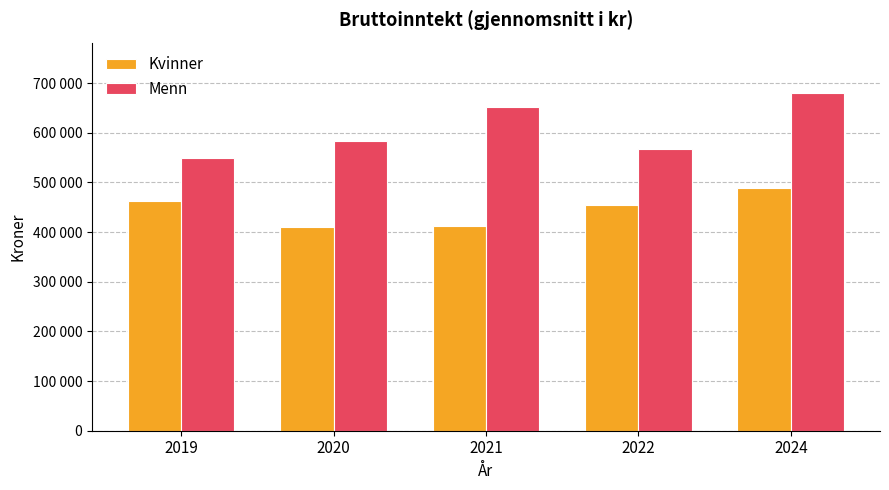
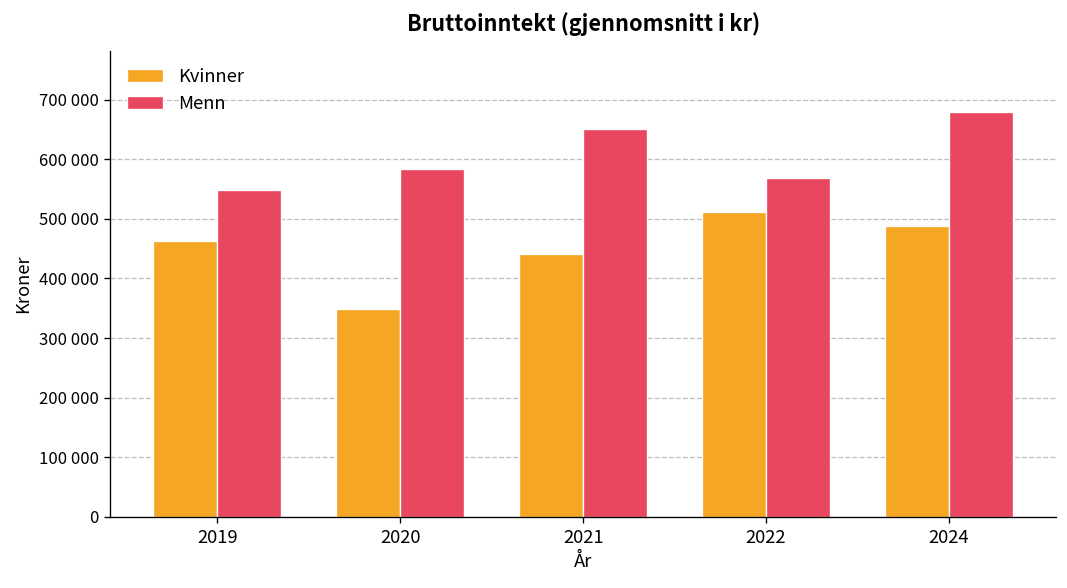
Kvinner, 2020: 410000 -> 350000
Kvinner, 2021: 410000 -> 440000
Kvinner, 2022: 460000 -> 510000
